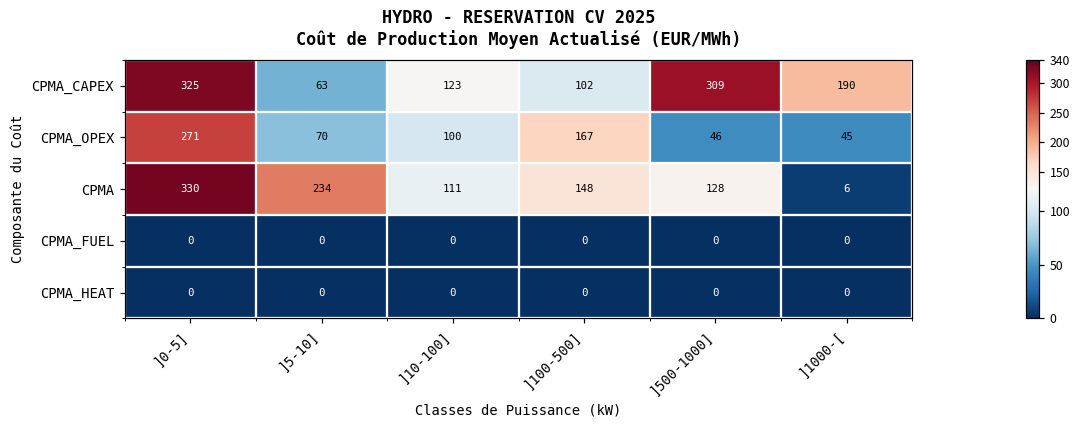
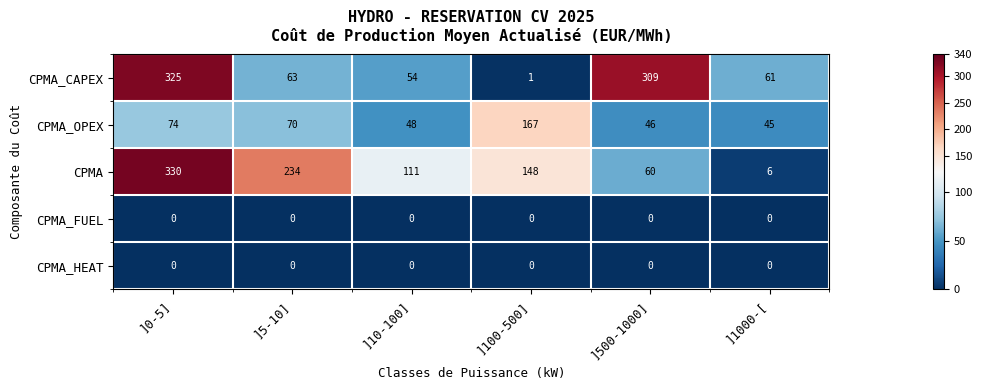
CPMA_CAPEX, ]10-100]: 123 -> 54
CPMA_CAPEX, ]100-500]: 102 -> 1
CPMA_CAPEX, ]1000-[: 190 -> 61
CPMA_OPEX, ]0-5]: 271 -> 74
CPMA_OPEX, ]10-100]: 100 -> 48
CPMA, ]500-1000]: 128 -> 60
